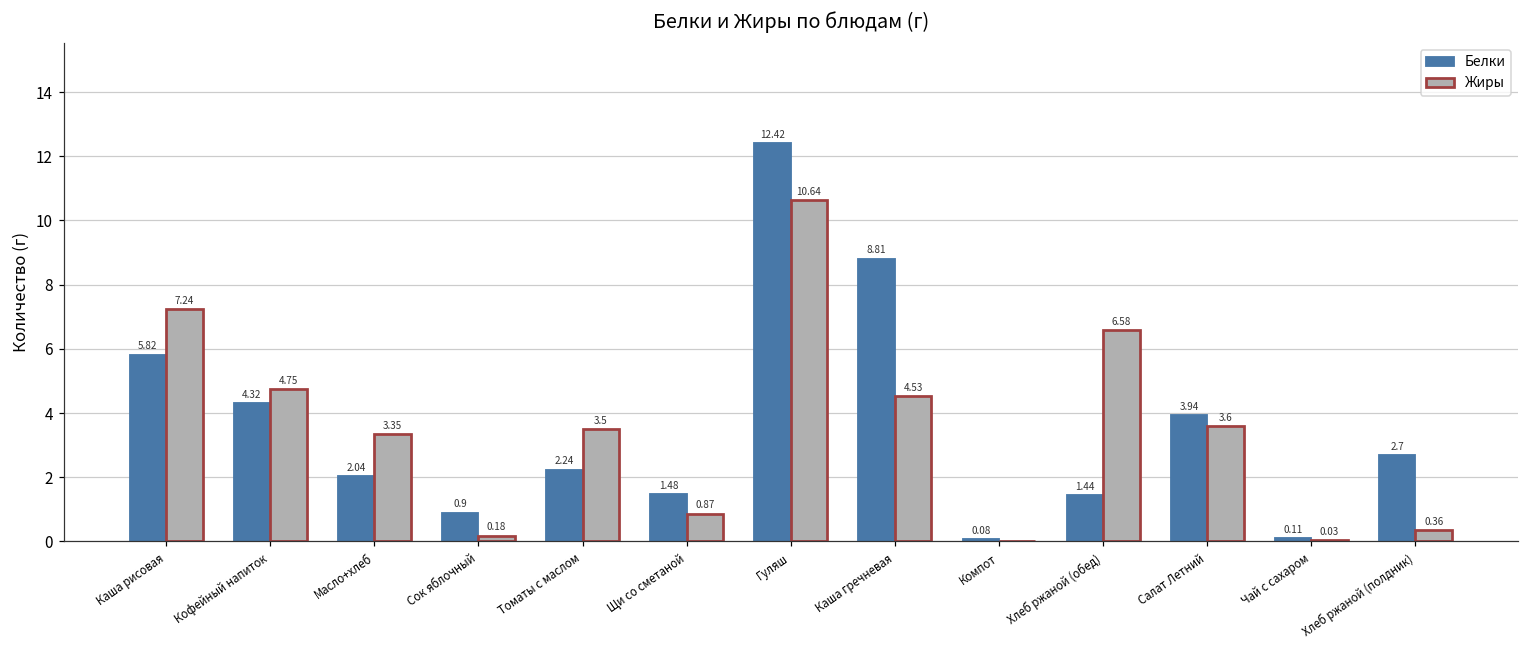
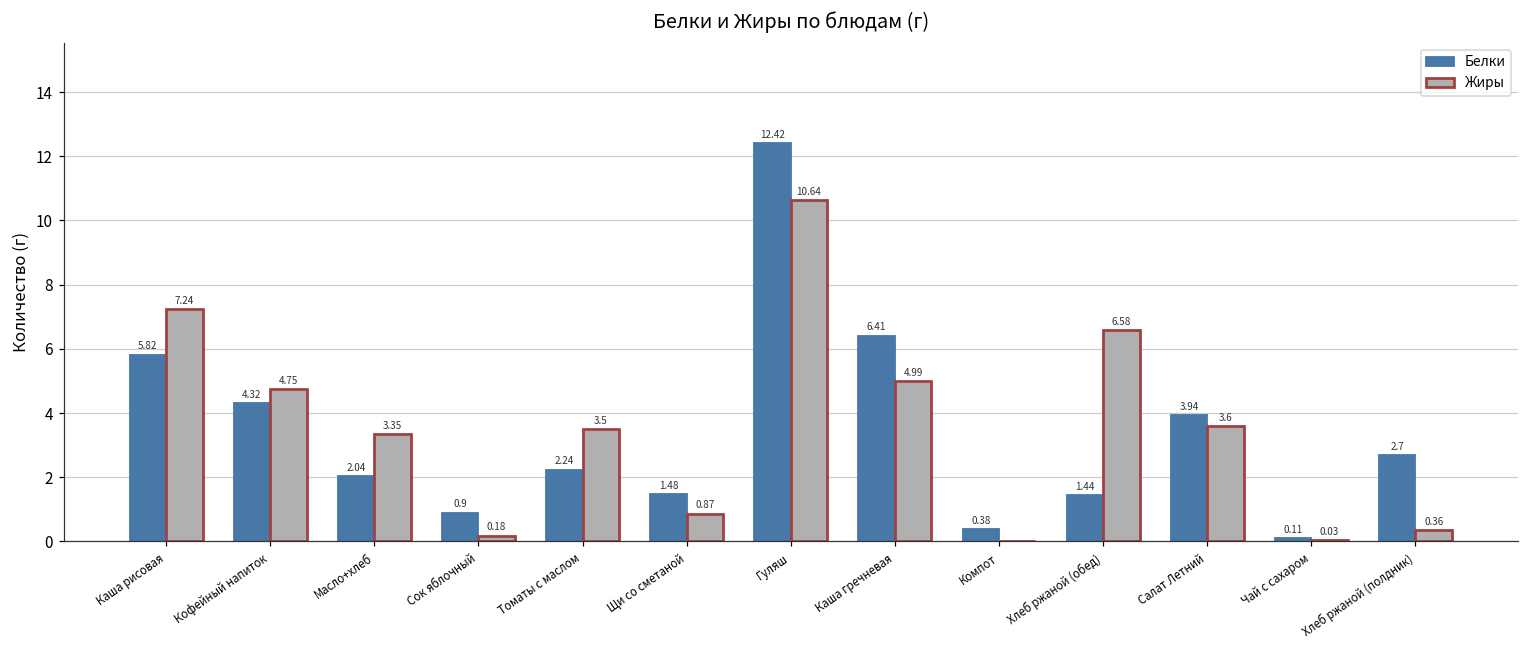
Белки, Каша гречневая: 8.81 -> 6.41
Жиры, Каша гречневая: 4.53 -> 4.99
Белки, Компот: 0.08 -> 0.38
